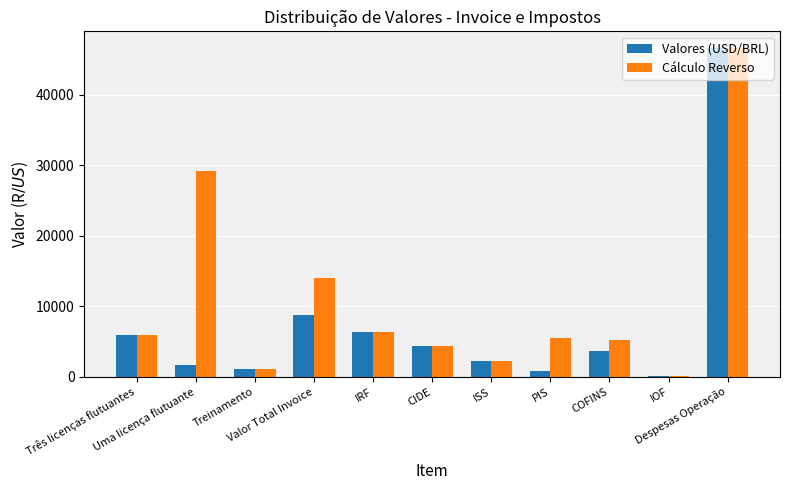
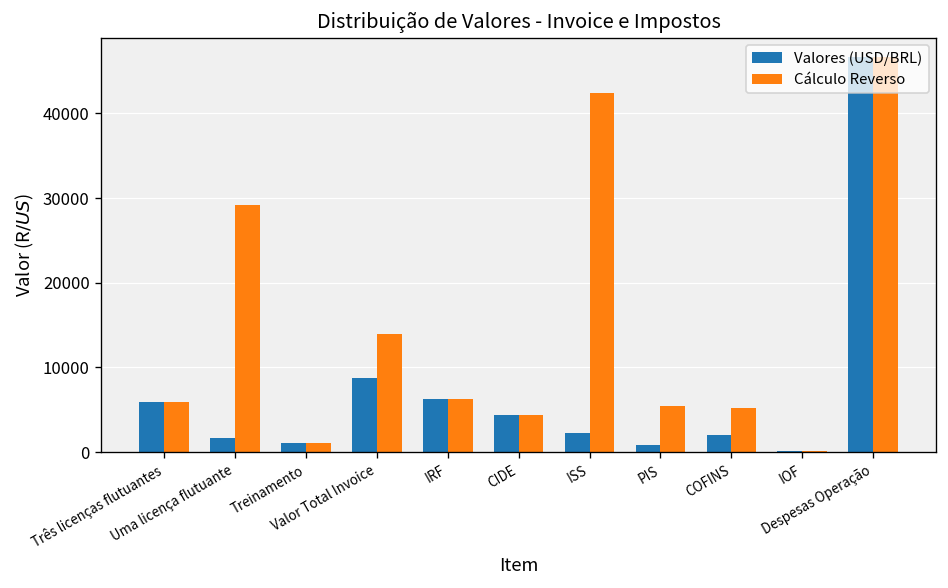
Cálculo Reverso, ISS: 2000 -> 42000
Valores (USD/BRL), COFINS: 4000 -> 2000
